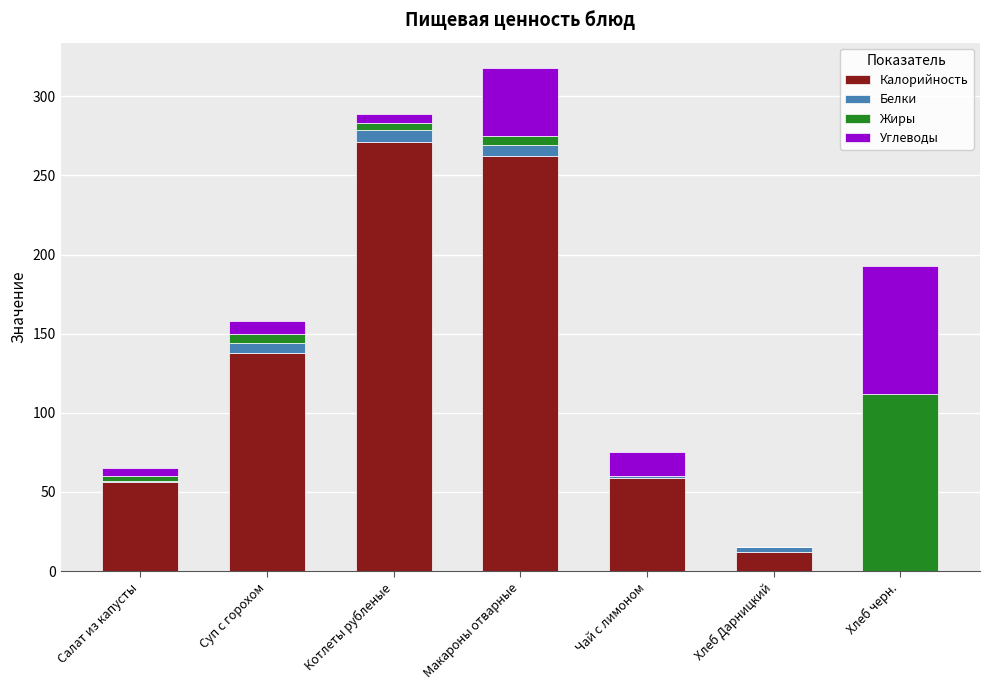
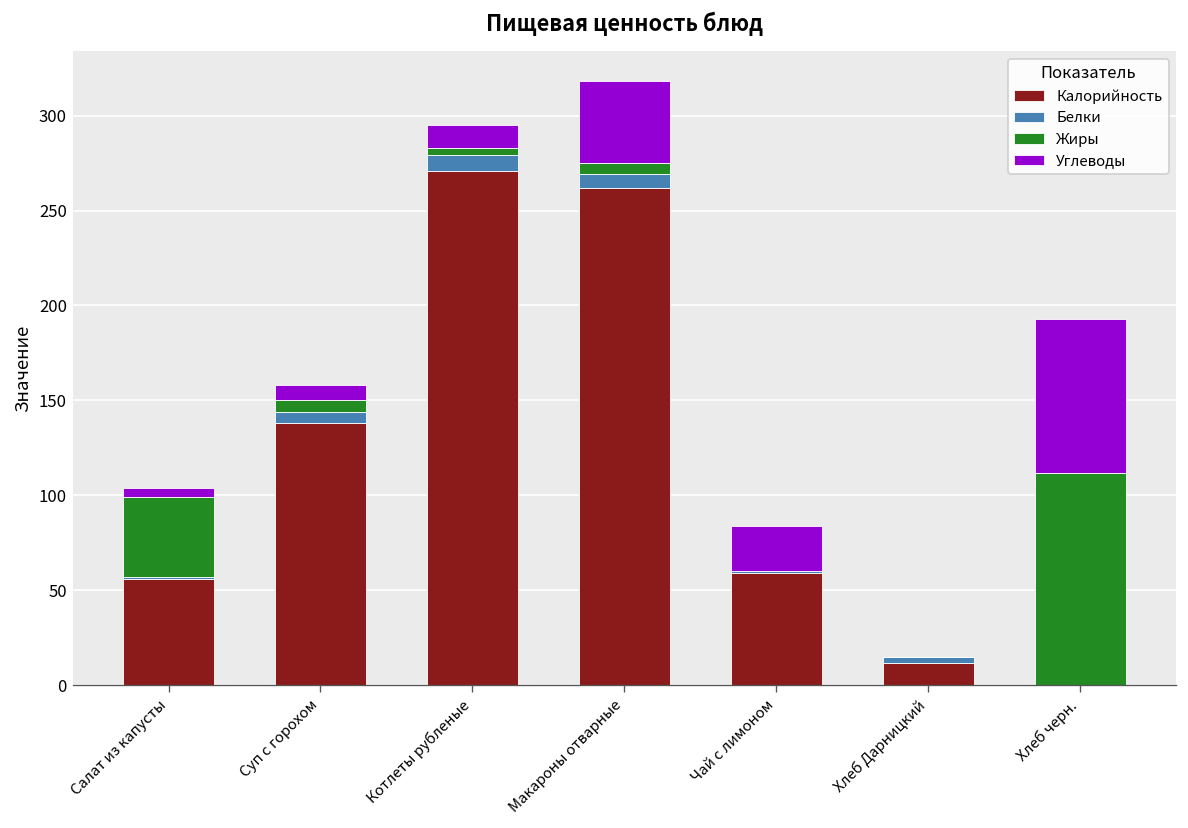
Жиры, Салат из капусты: 3 -> 42
Углеводы, Котлеты рубленые: 6 -> 12
Углеводы, Чай с лимоном: 15 -> 24
